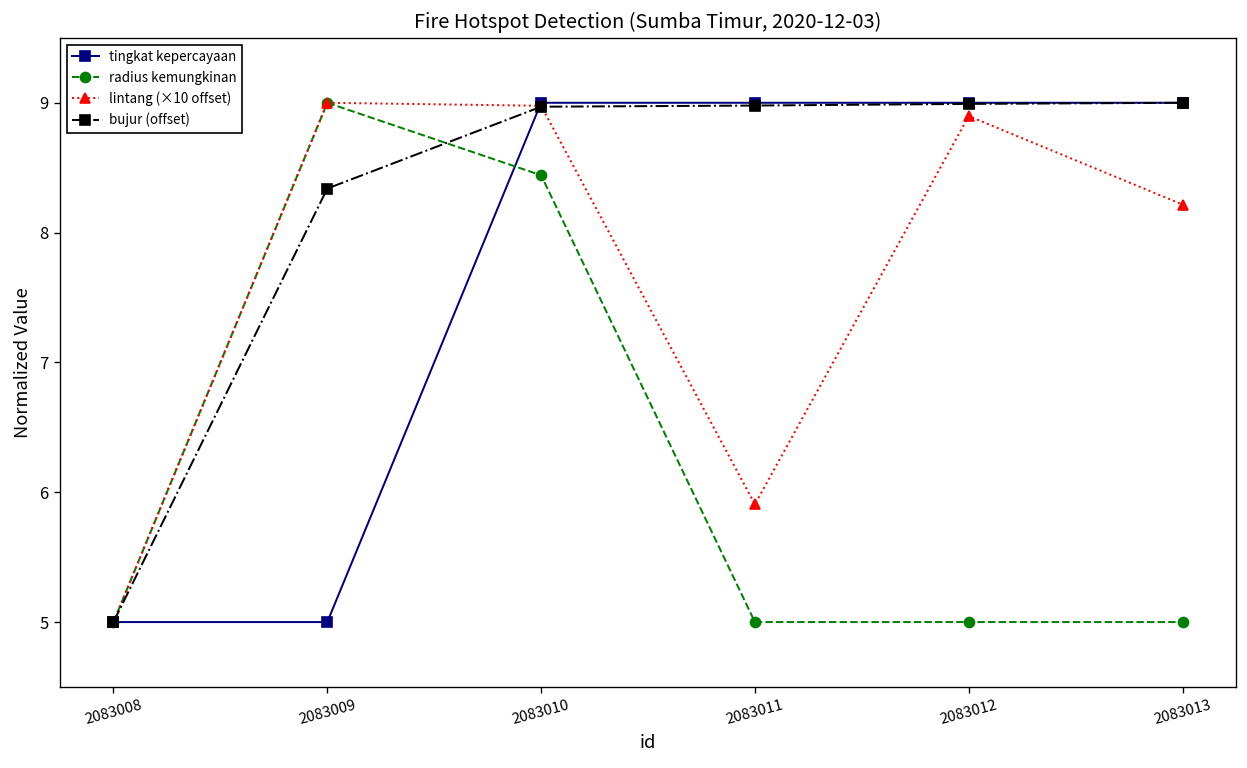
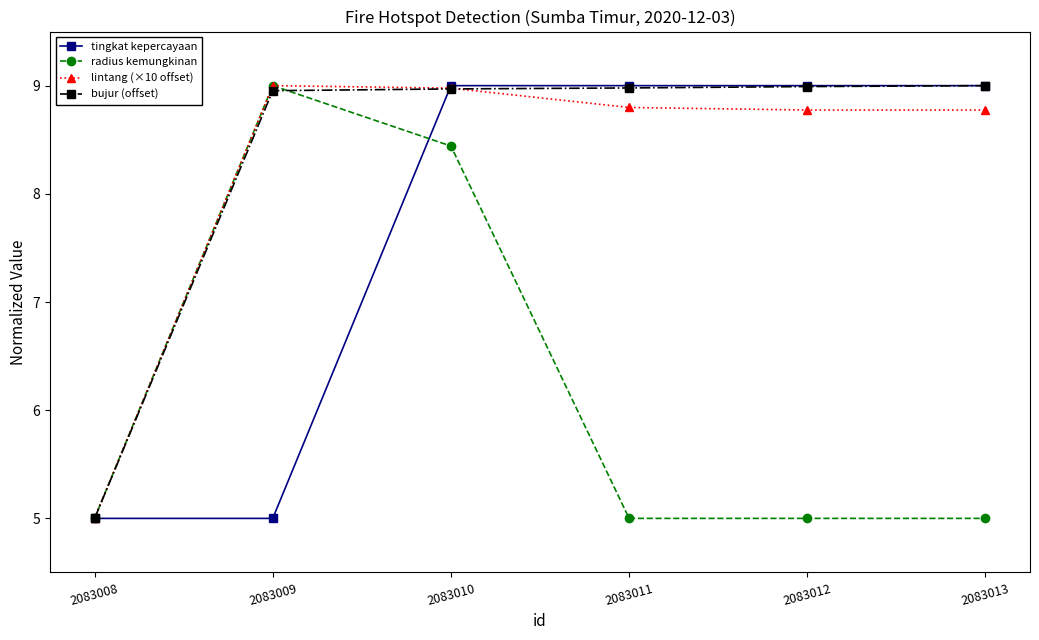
bujur (offset), 2083009: 8.34 -> 8.95
lintang (×10 offset), 2083011: 5.91 -> 8.80
lintang (×10 offset), 2083012: 8.90 -> 8.77
lintang (×10 offset), 2083013: 8.22 -> 8.77
